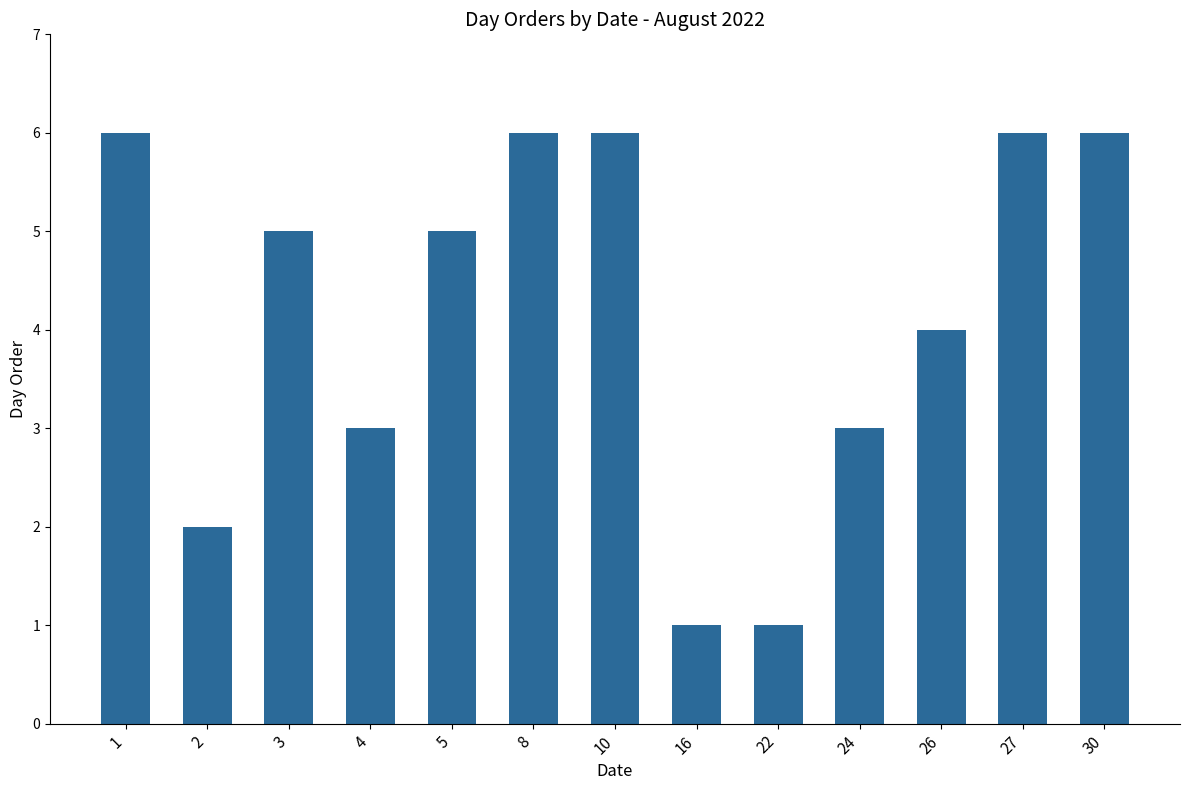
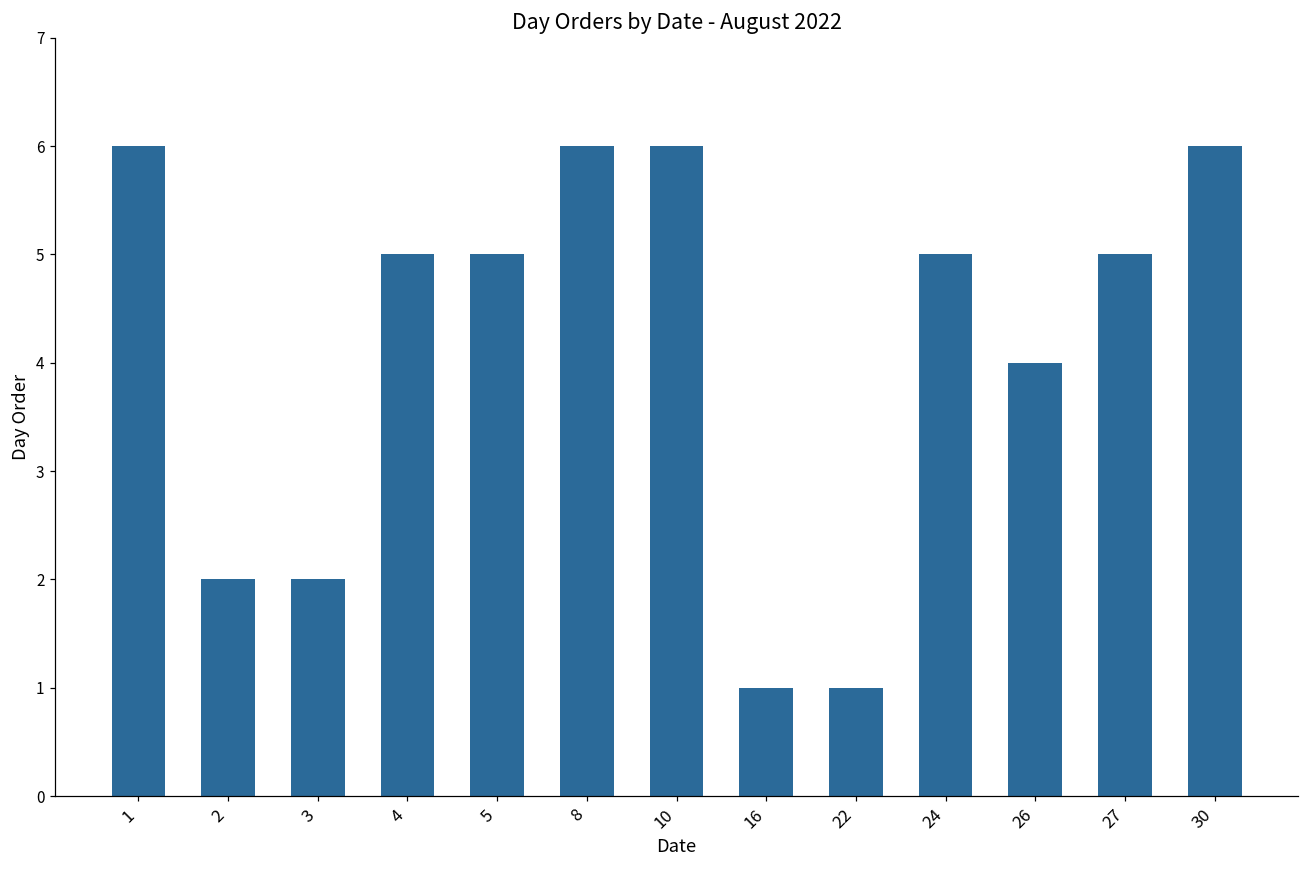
3: 5 -> 2
4: 3 -> 5
24: 3 -> 5
27: 6 -> 5
